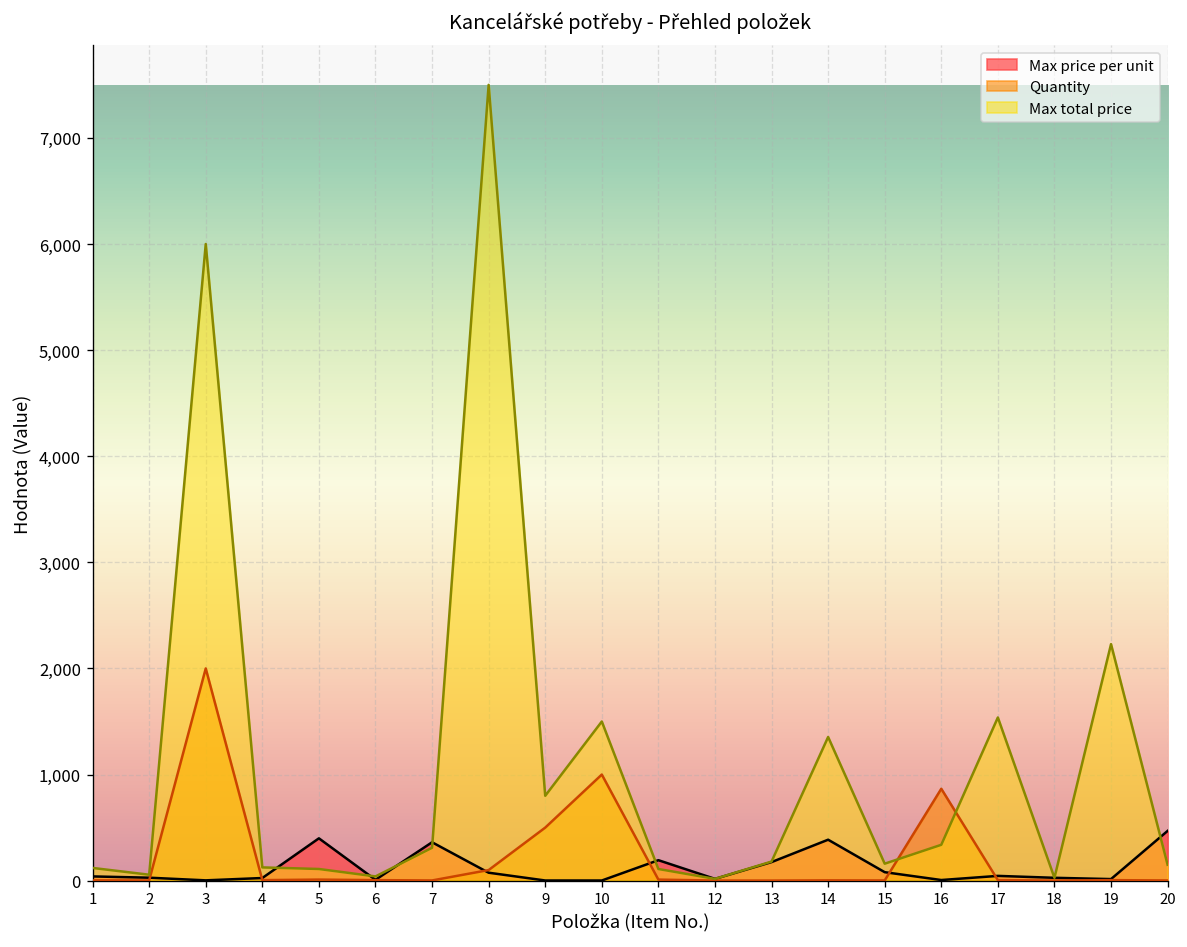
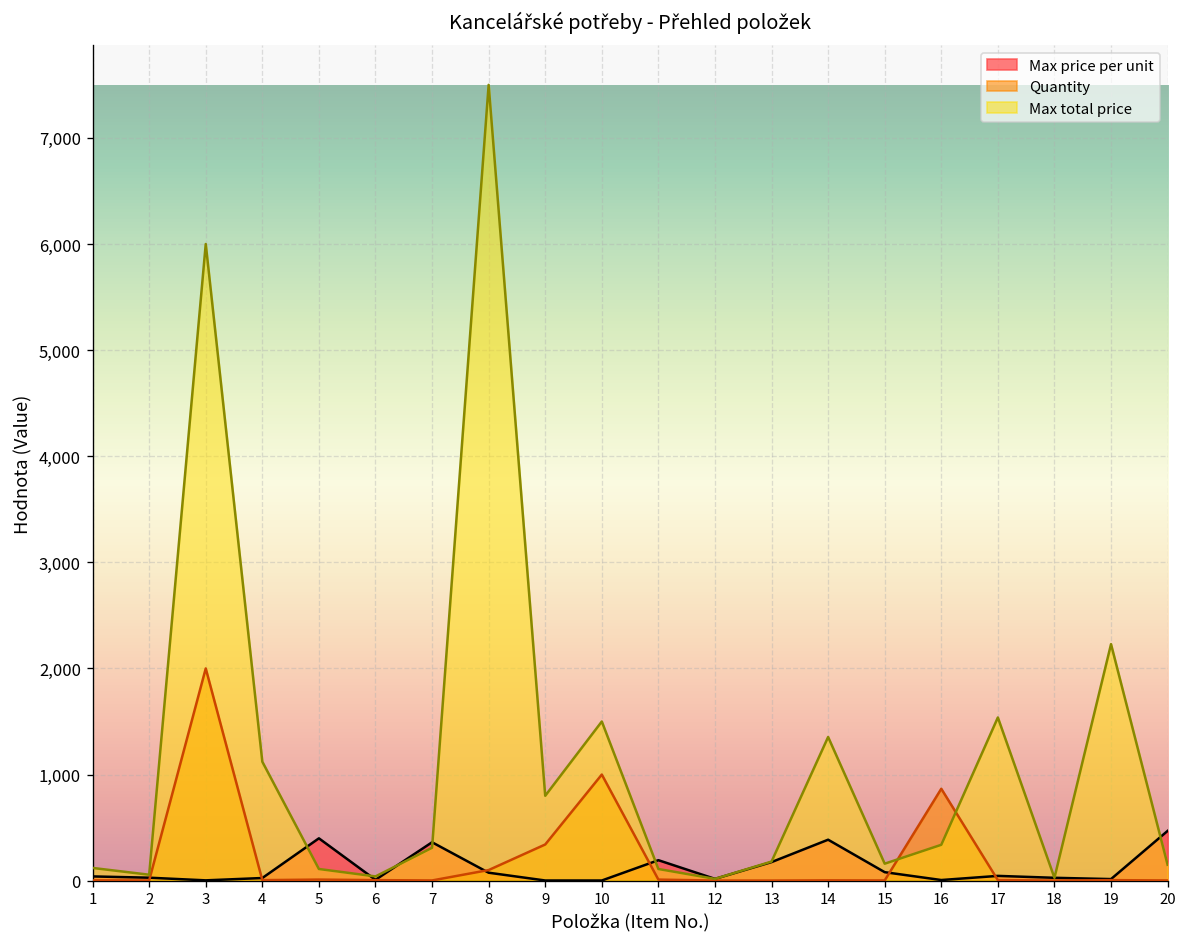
Max total price, 4: 100 -> 1,100
Quantity, 9: 500 -> 300
